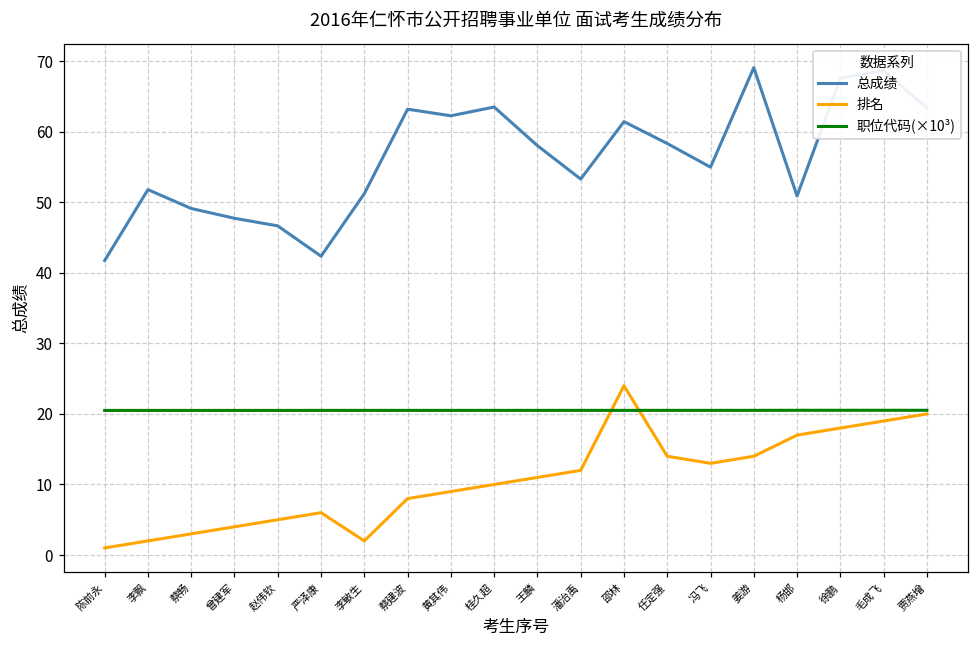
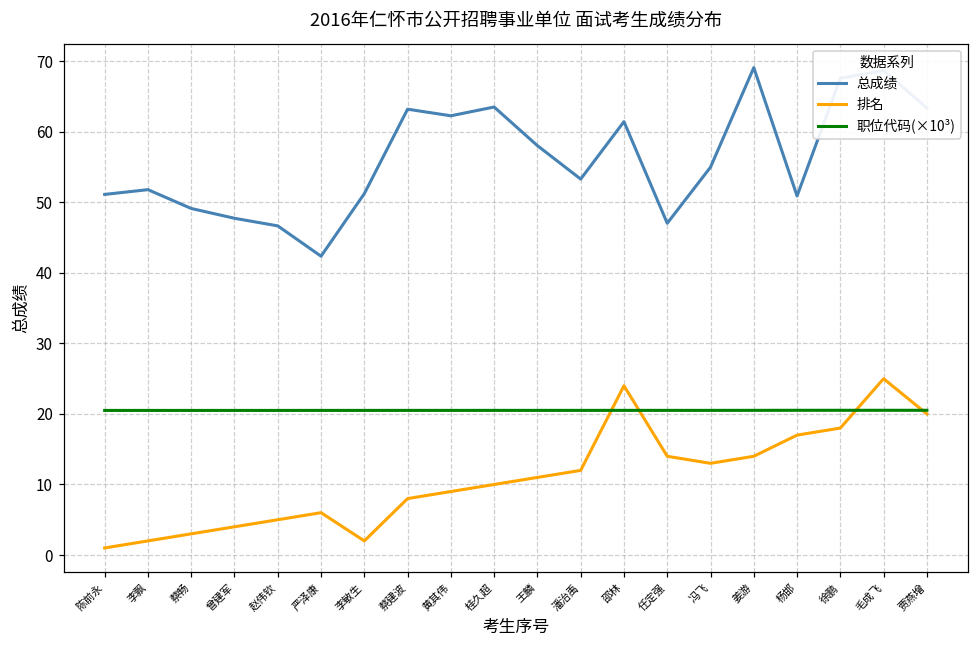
总成绩, 陈前永: 42 -> 51
总成绩, 任定强: 58 -> 47
排名, 毛成飞: 19 -> 25
